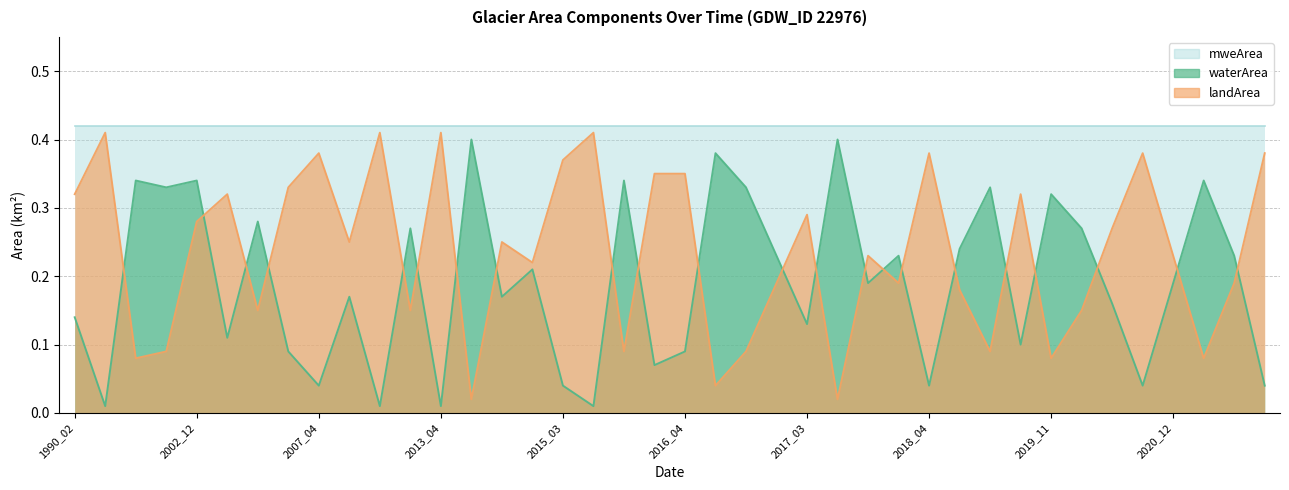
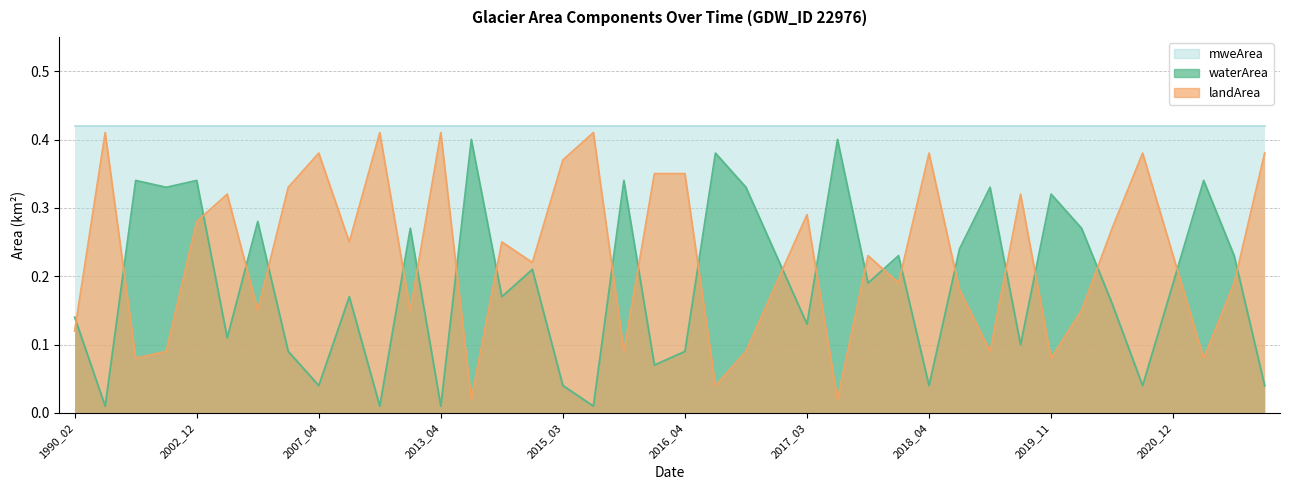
landArea, 1990_02: 0.32 -> 0.12
